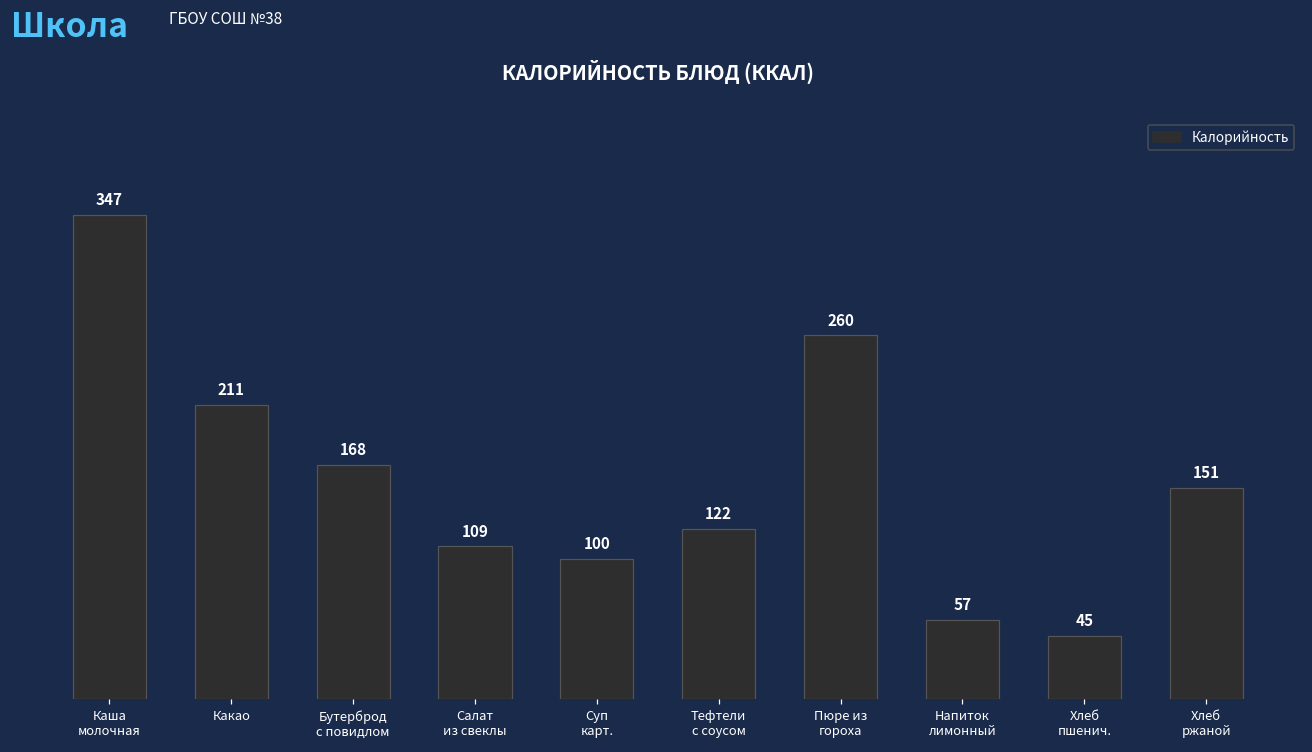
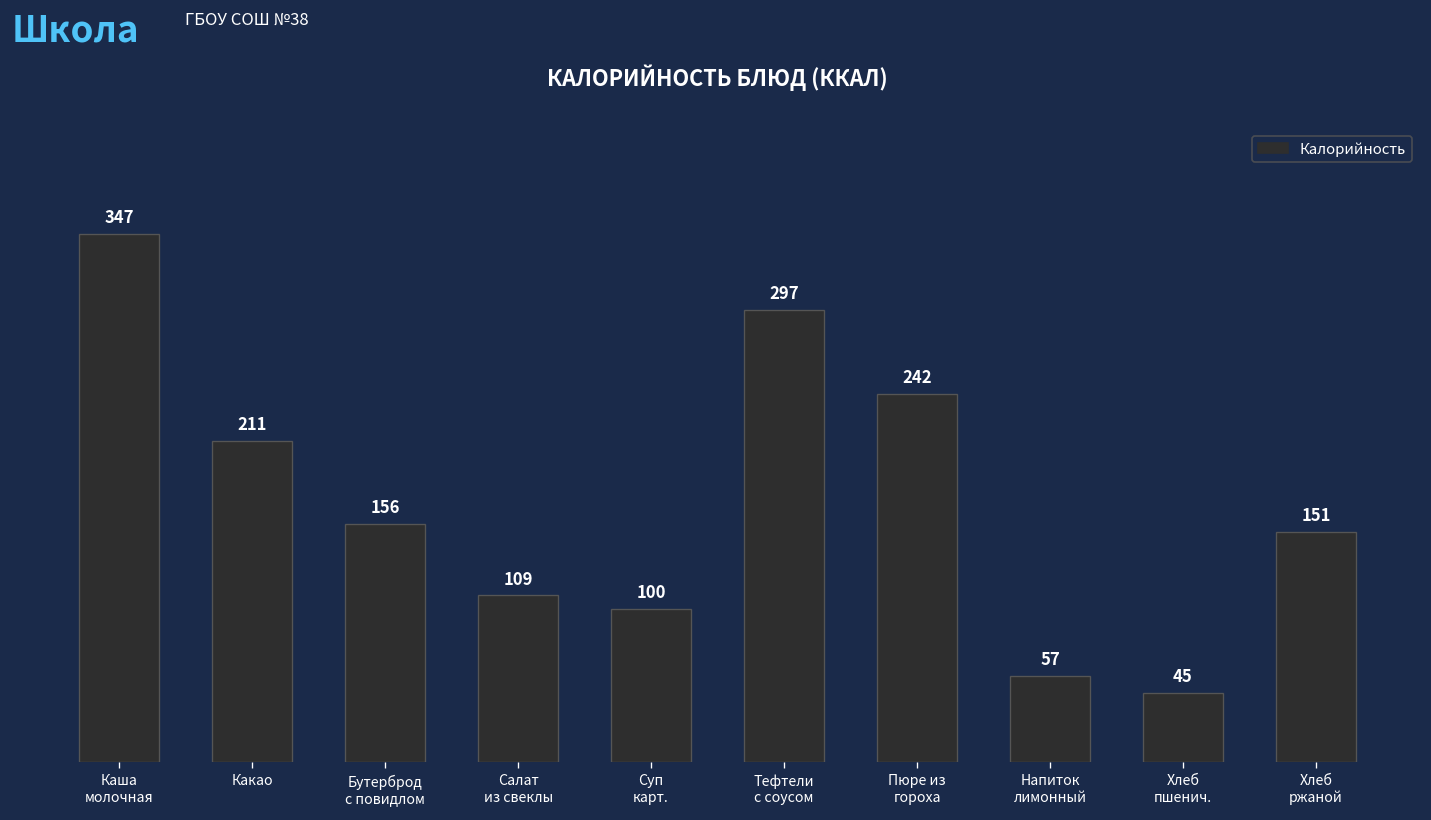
Бутерброд с повидлом: 168 -> 156
Тефтели с соусом: 122 -> 297
Пюре из гороха: 260 -> 242
